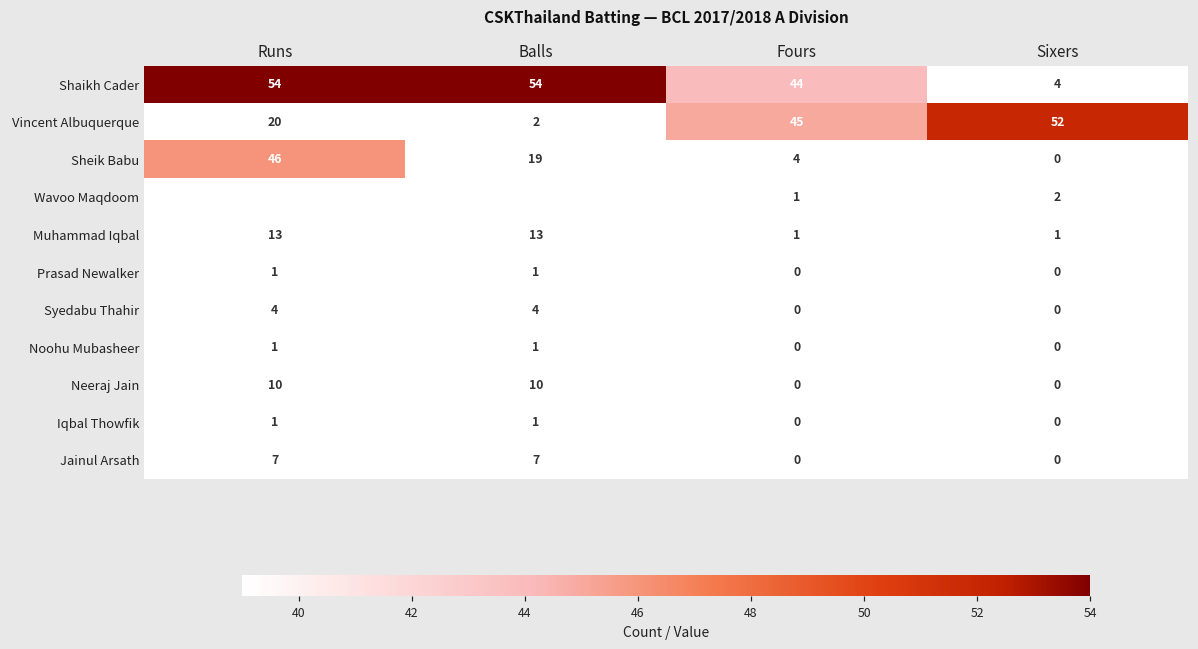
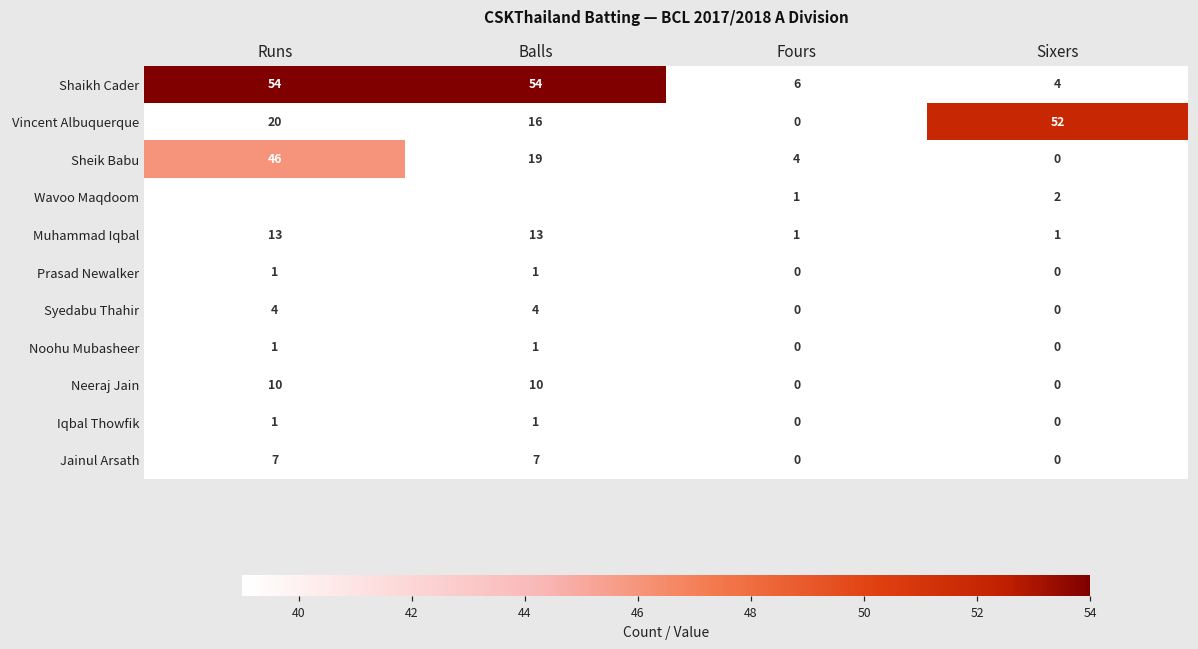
Shaikh Cader, Fours: 44 -> 6
Vincent Albuquerque, Balls: 2 -> 16
Vincent Albuquerque, Fours: 45 -> 0
